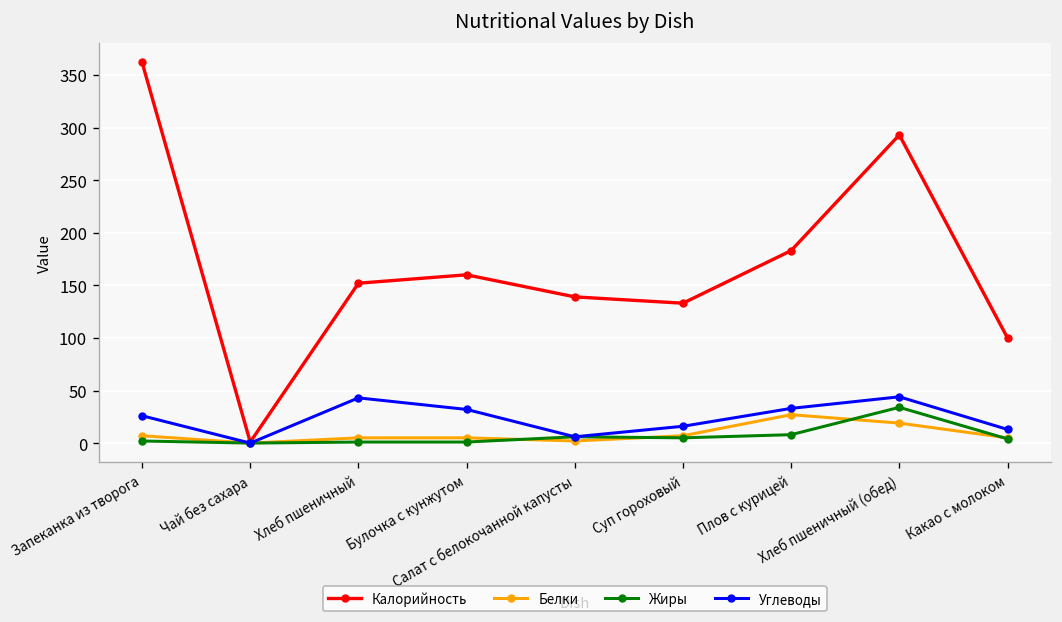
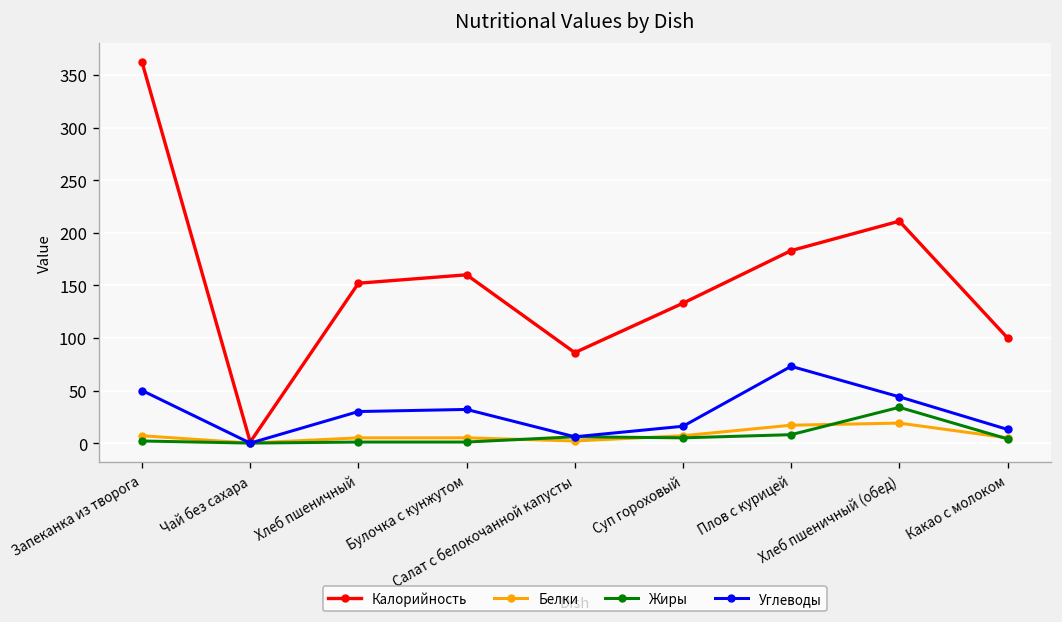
Углеводы, Запеканка из творога: 30 -> 50
Углеводы, Хлеб пшеничный: 40 -> 30
Калорийность, Салат с белокочанной капусты: 140 -> 90
Белки, Плов с курицей: 30 -> 20
Углеводы, Плов с курицей: 30 -> 70
Калорийность, Хлеб пшеничный (обед): 290 -> 210
